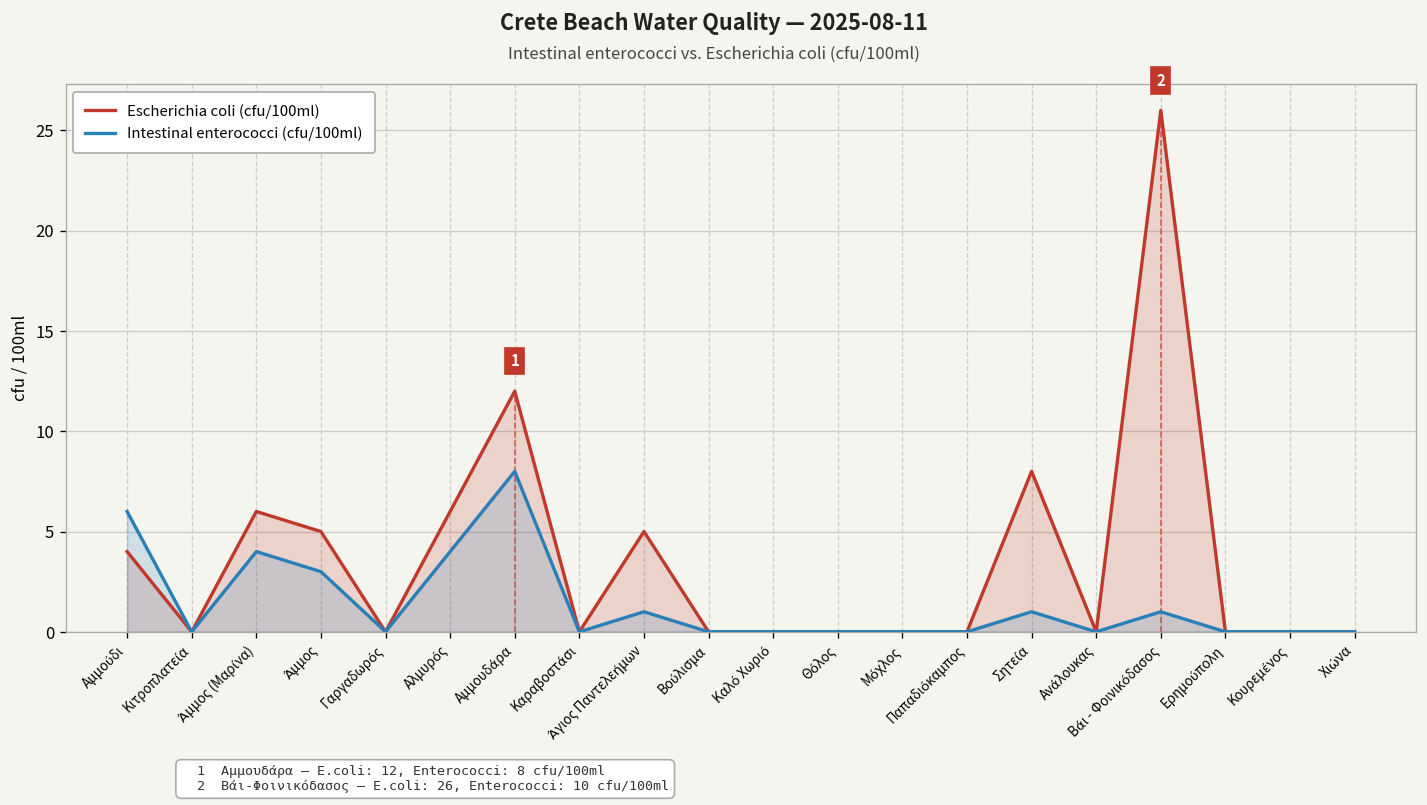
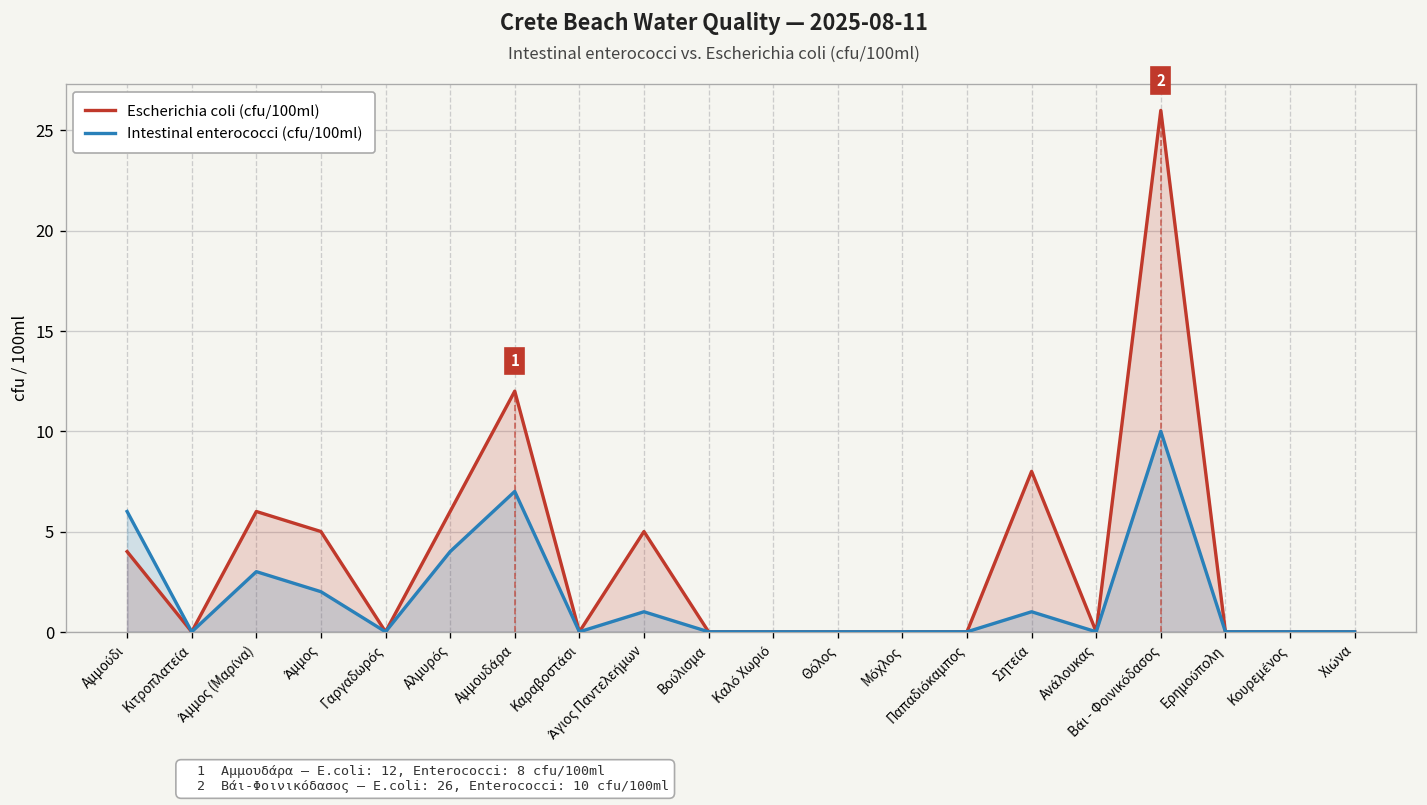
Intestinal enterococci (cfu/100ml), Άμμος (Μαρίνα): 4 -> 3
Intestinal enterococci (cfu/100ml), Άμμος: 3 -> 2
Intestinal enterococci (cfu/100ml), Αμμουδάρα: 8 -> 7
Intestinal enterococci (cfu/100ml), Βάι - Φοινικόδασος: 1 -> 10
